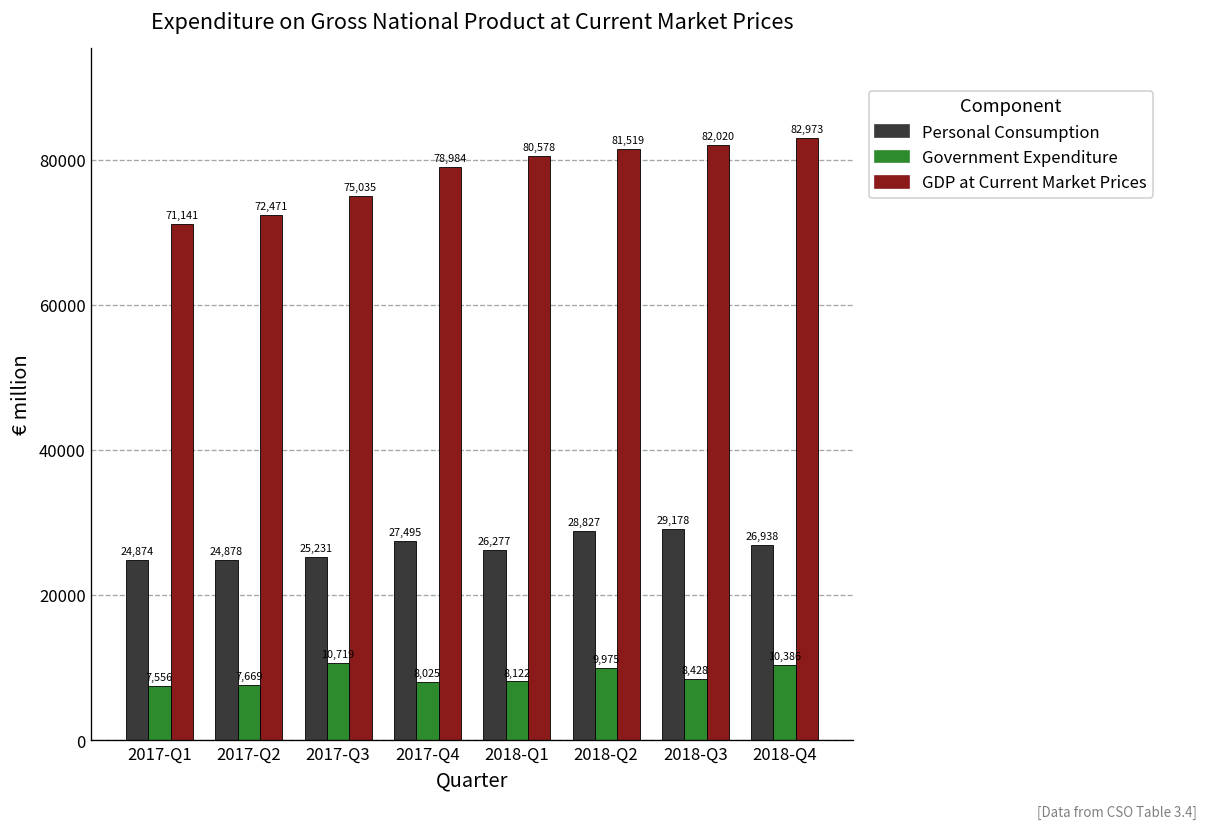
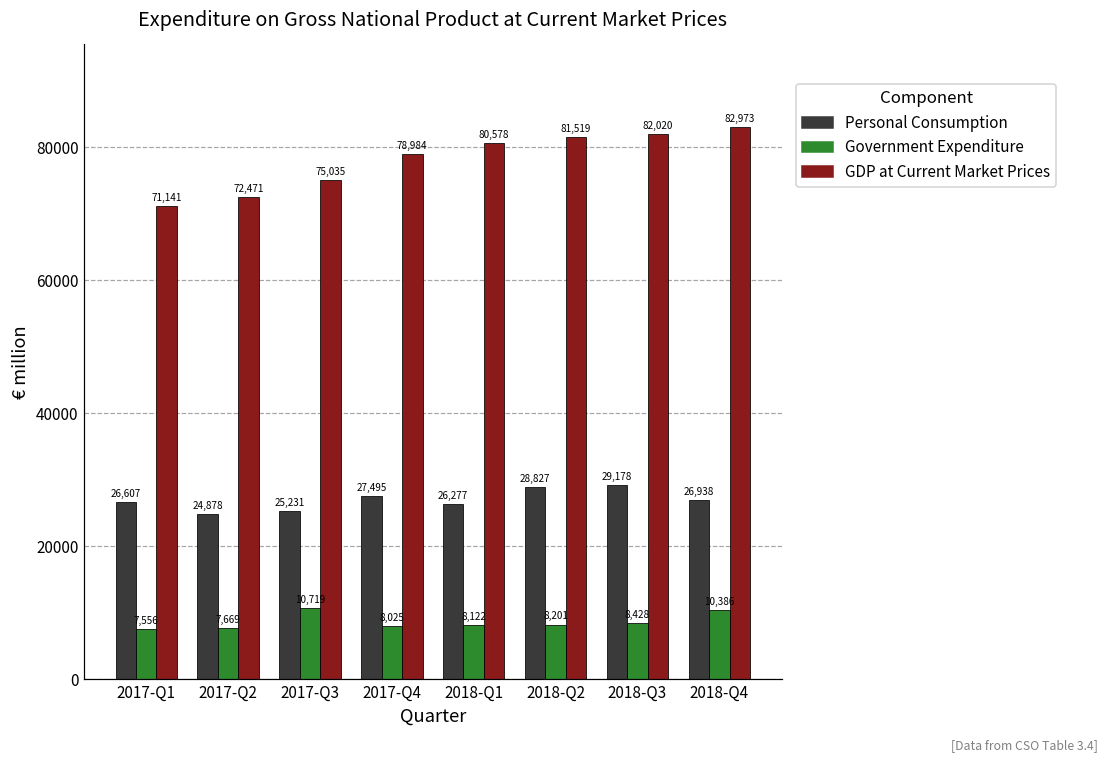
Personal Consumption, 2017-Q1: 24,874 -> 26,607
Government Expenditure, 2018-Q2: 9,975 -> 8,201
